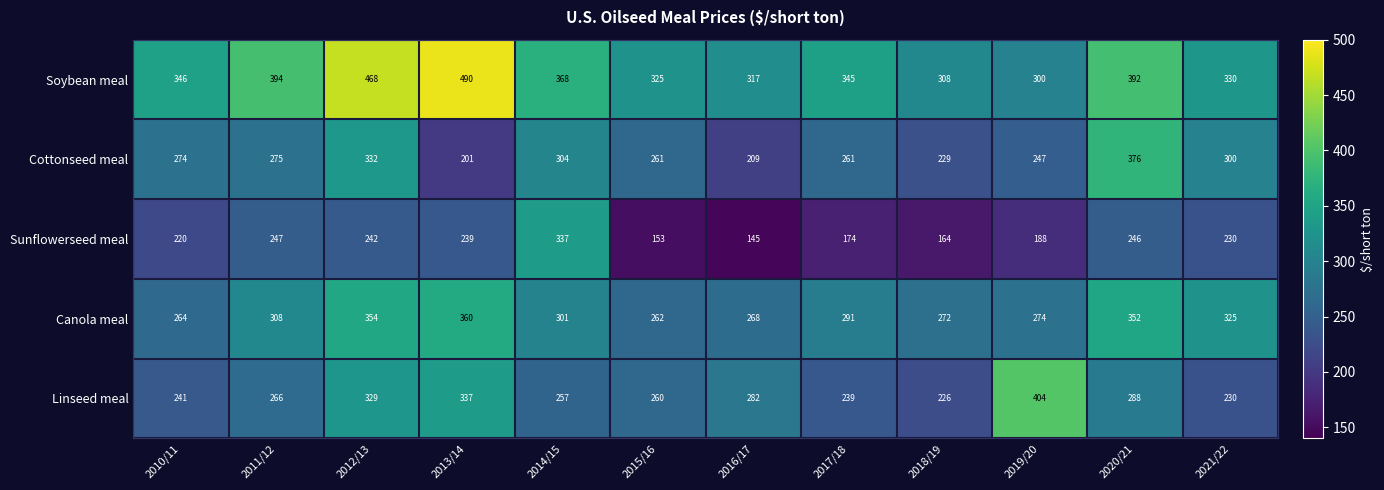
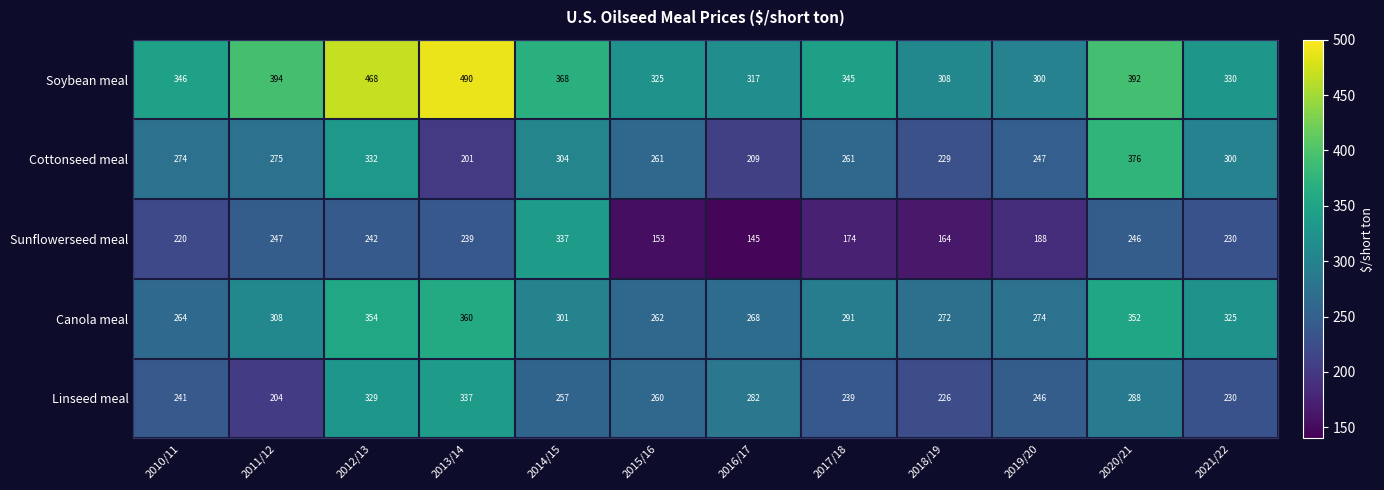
Linseed meal, 2011/12: 266 -> 204
Linseed meal, 2019/20: 404 -> 246
